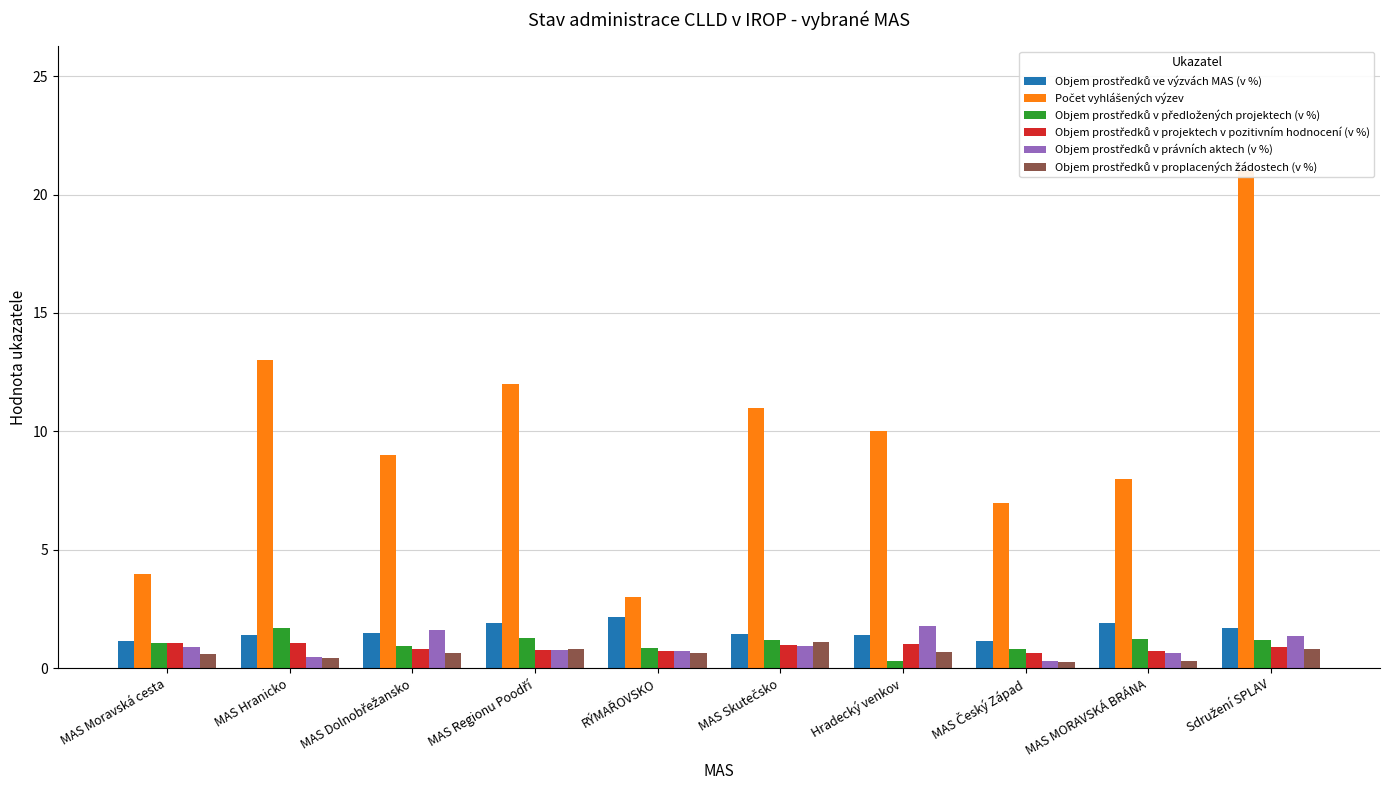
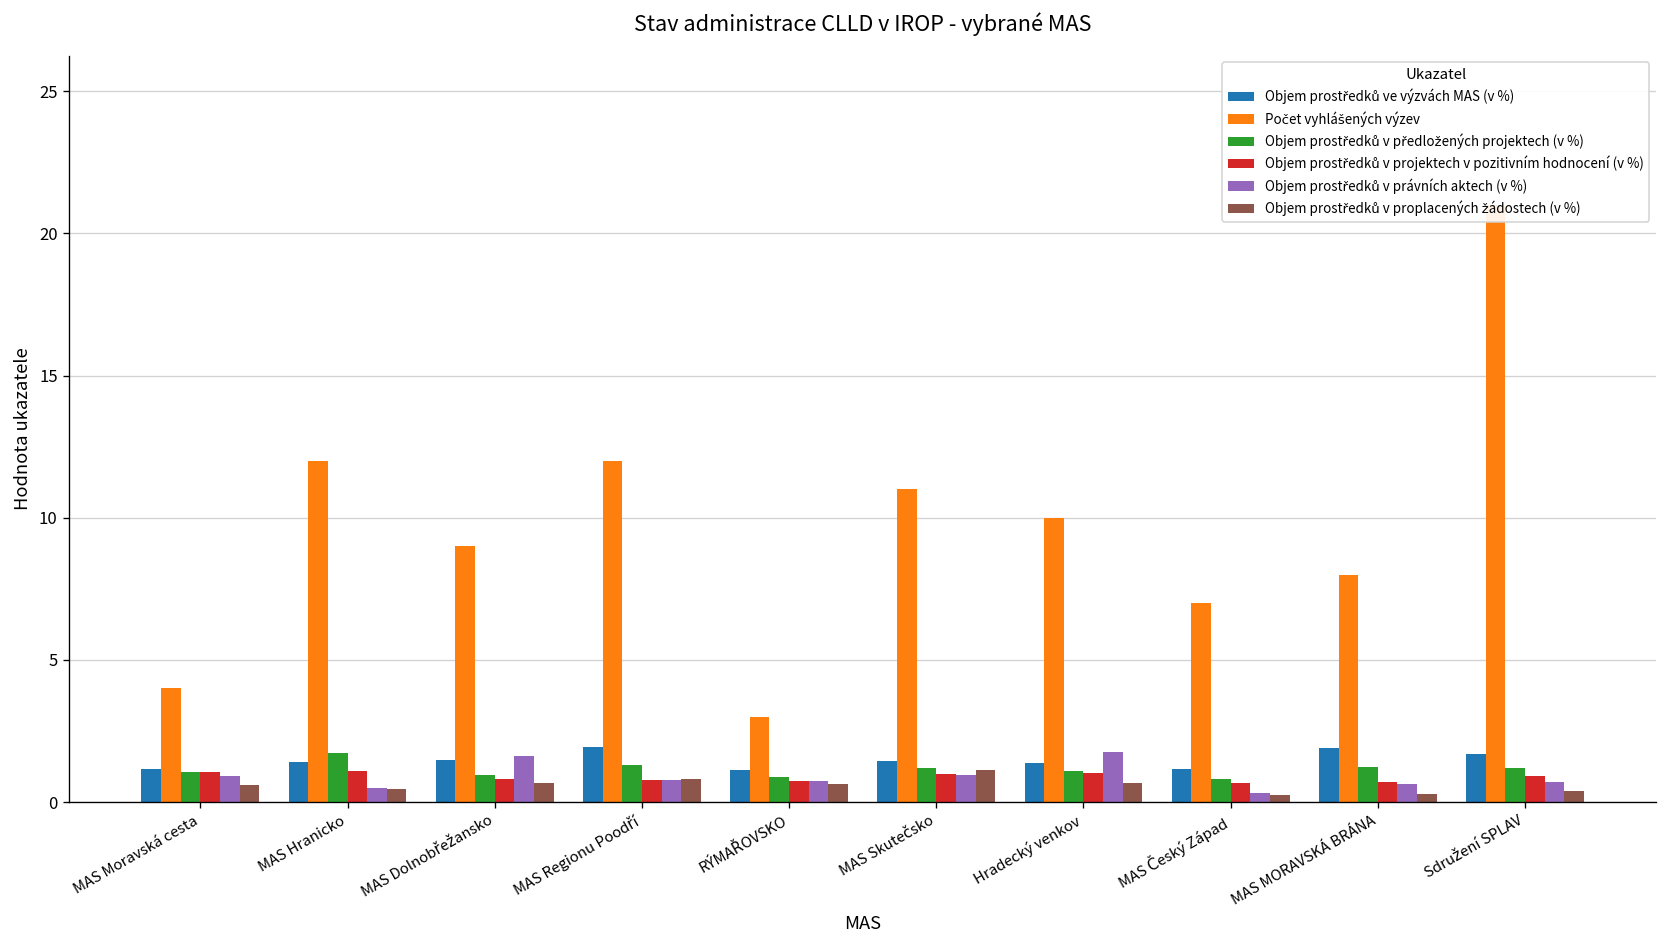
Počet vyhlášených výzev, MAS Hranicko: 13 -> 12
Objem prostředků ve výzvách MAS (v %), RÝMAŘOVSKO: 2.2 -> 1.1
Objem prostředků v předložených projektech (v %), Hradecký venkov: 0.3 -> 1.1
Objem prostředků v právních aktech (v %), Sdružení SPLAV: 1.4 -> 0.7
Objem prostředků v proplacených žádostech (v %), Sdružení SPLAV: 0.8 -> 0.4
